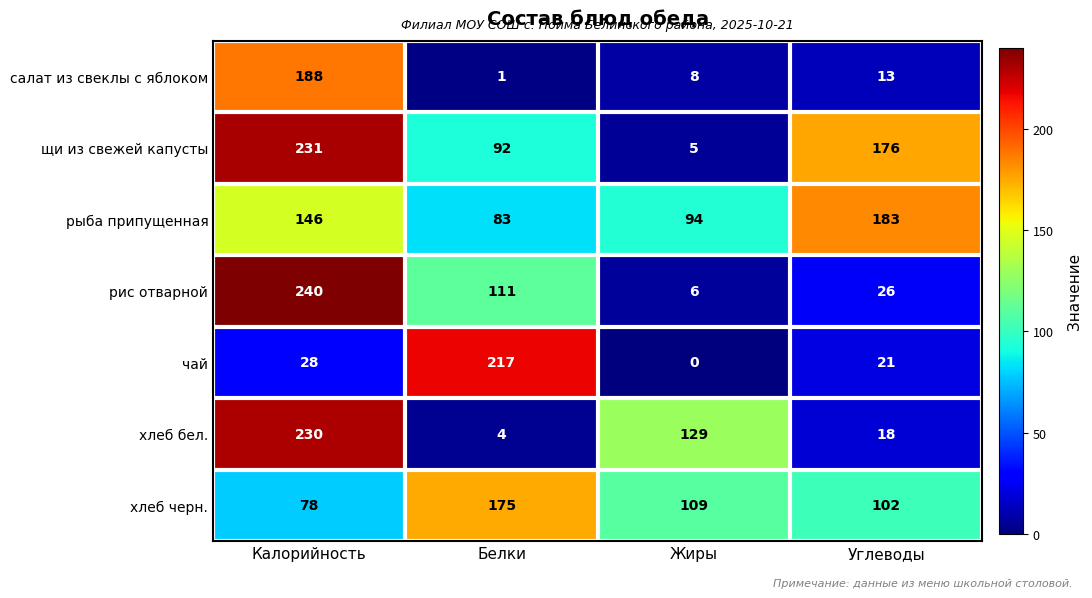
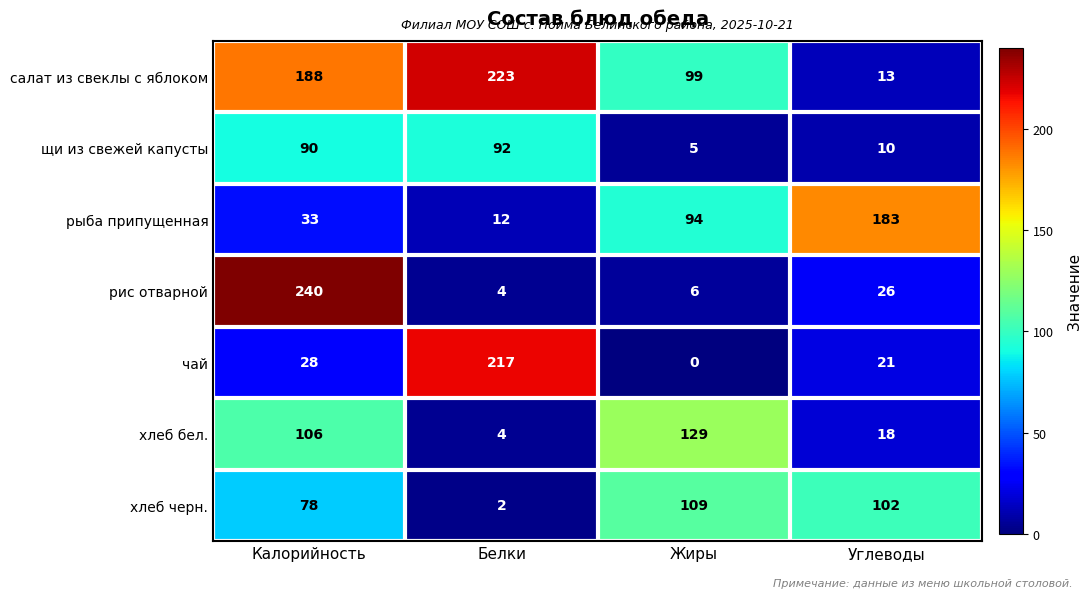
салат из свеклы с яблоком, Белки: 1 -> 223
салат из свеклы с яблоком, Жиры: 8 -> 99
щи из свежей капусты, Калорийность: 231 -> 90
щи из свежей капусты, Углеводы: 176 -> 10
рыба припущенная, Калорийность: 146 -> 33
рыба припущенная, Белки: 83 -> 12
рис отварной, Белки: 111 -> 4
хлеб бел., Калорийность: 230 -> 106
хлеб черн., Белки: 175 -> 2
